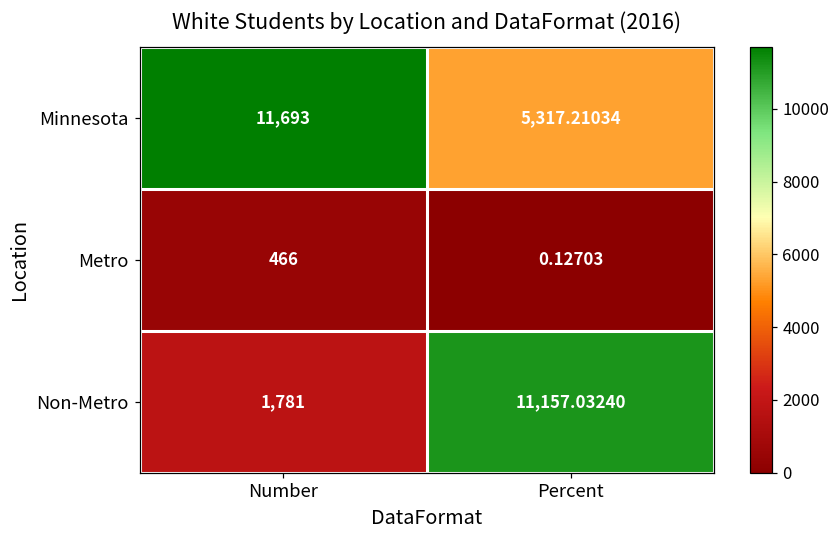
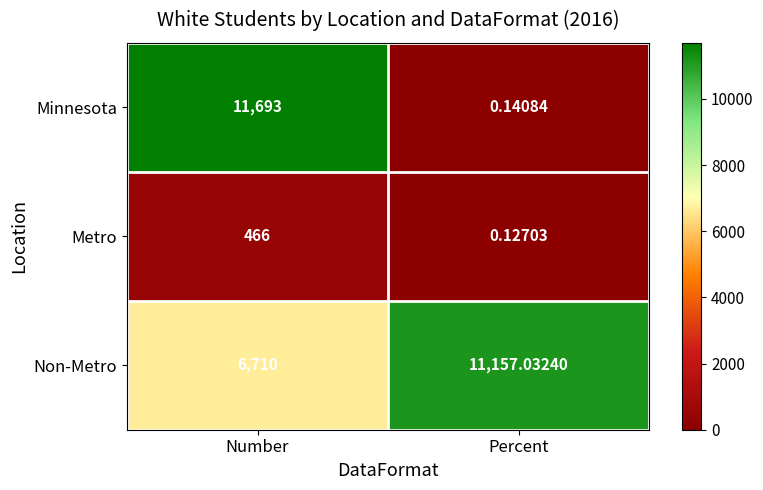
Minnesota, Percent: 5,317.21034 -> 0.14084
Non-Metro, Number: 1,781 -> 6,710
